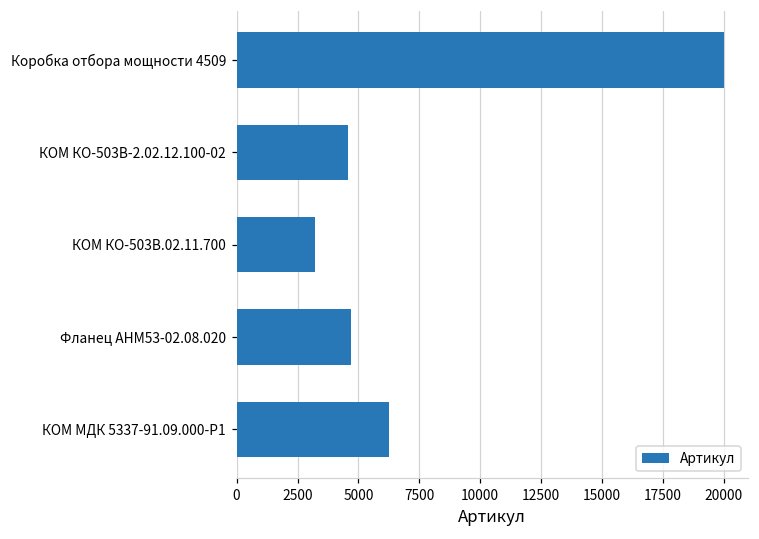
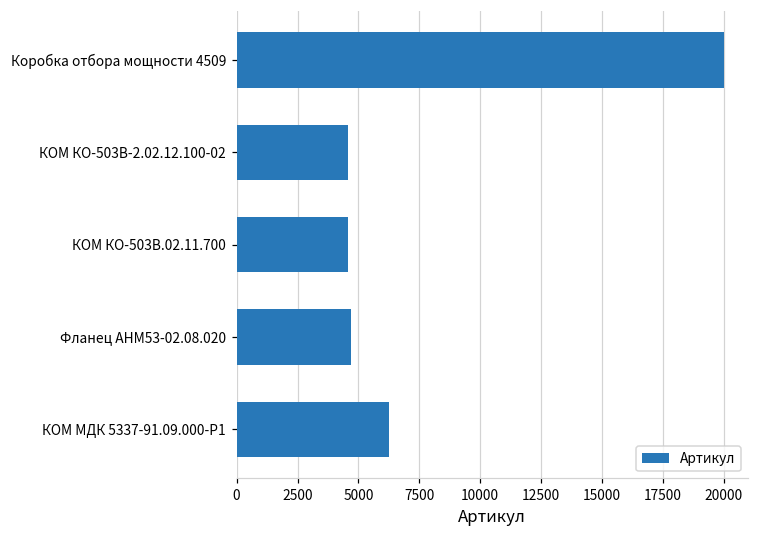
КОМ КО-503В.02.11.700: 3200 -> 4600
